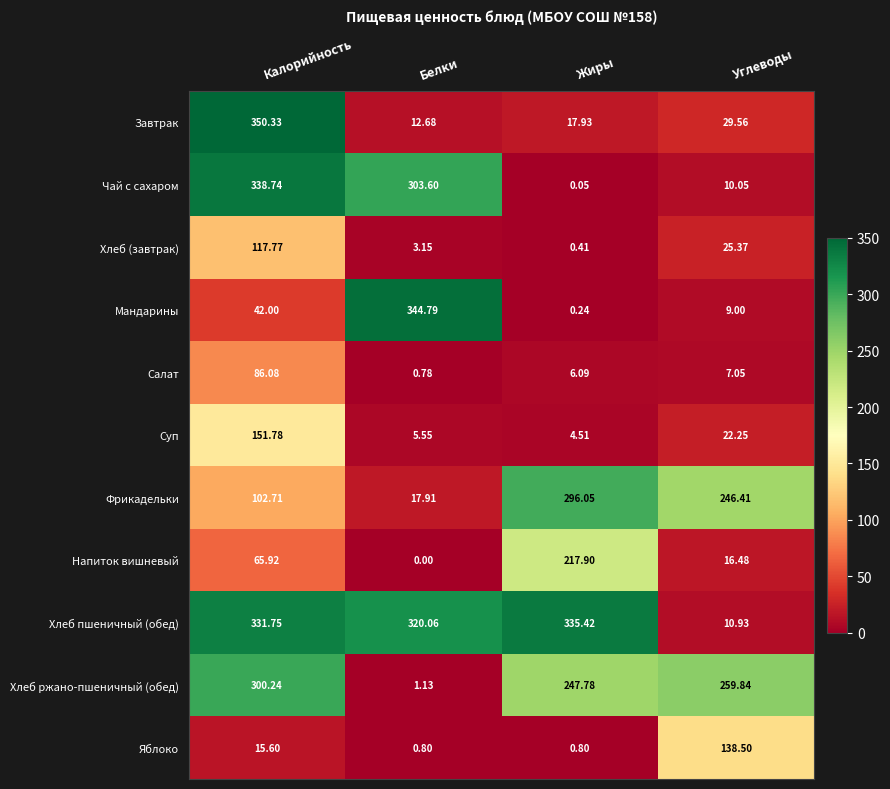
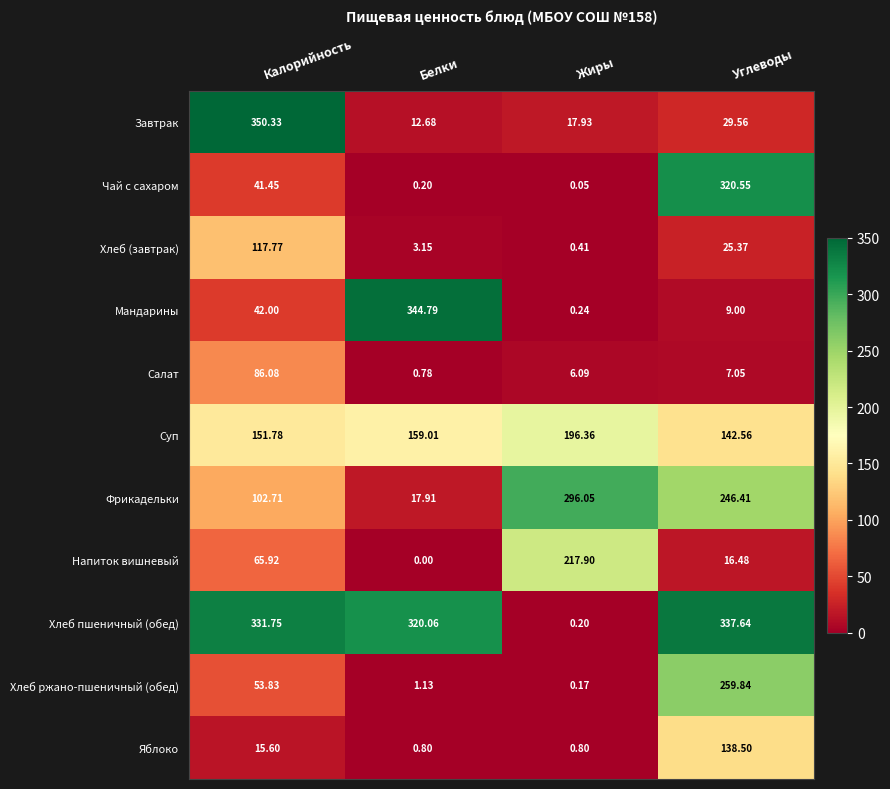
Чай с сахаром, Калорийность: 338.74 -> 41.45
Чай с сахаром, Белки: 303.60 -> 0.20
Чай с сахаром, Углеводы: 10.05 -> 320.55
Суп, Белки: 5.55 -> 159.01
Суп, Жиры: 4.51 -> 196.36
Суп, Углеводы: 22.25 -> 142.56
Хлеб пшеничный (обед), Жиры: 335.42 -> 0.20
Хлеб пшеничный (обед), Углеводы: 10.93 -> 337.64
Хлеб ржано-пшеничный (обед), Калорийность: 300.24 -> 53.83
Хлеб ржано-пшеничный (обед), Жиры: 247.78 -> 0.17
